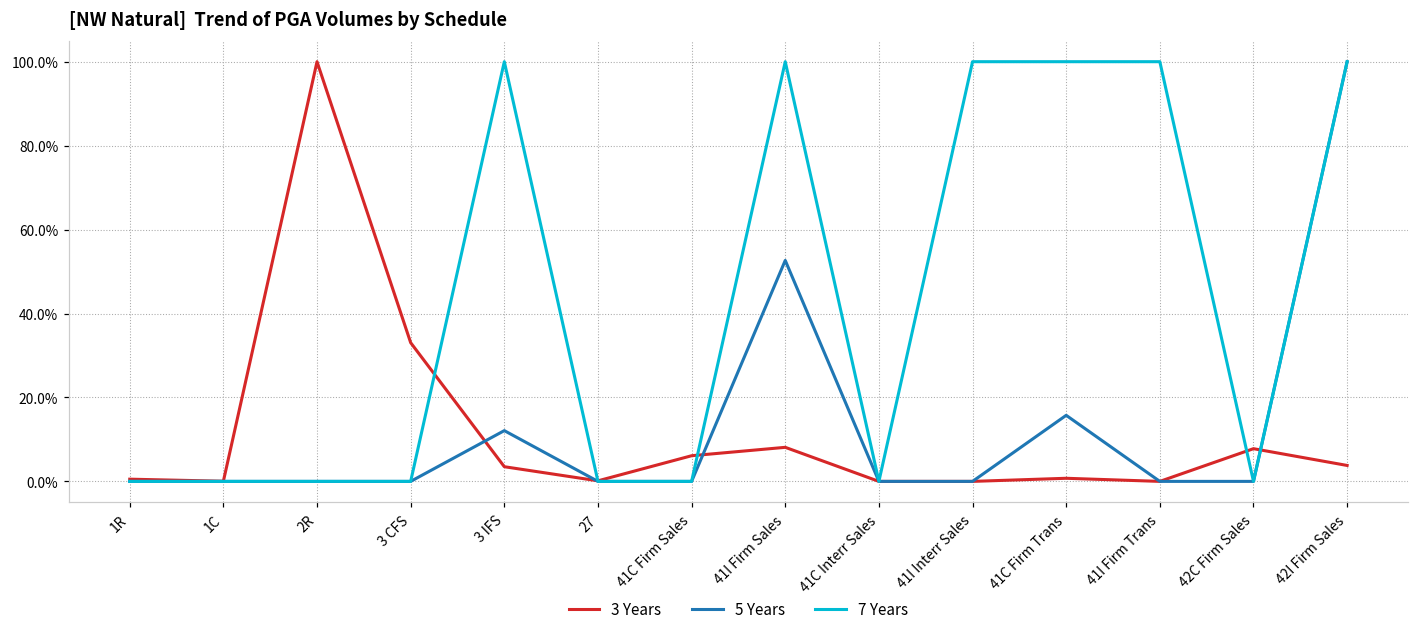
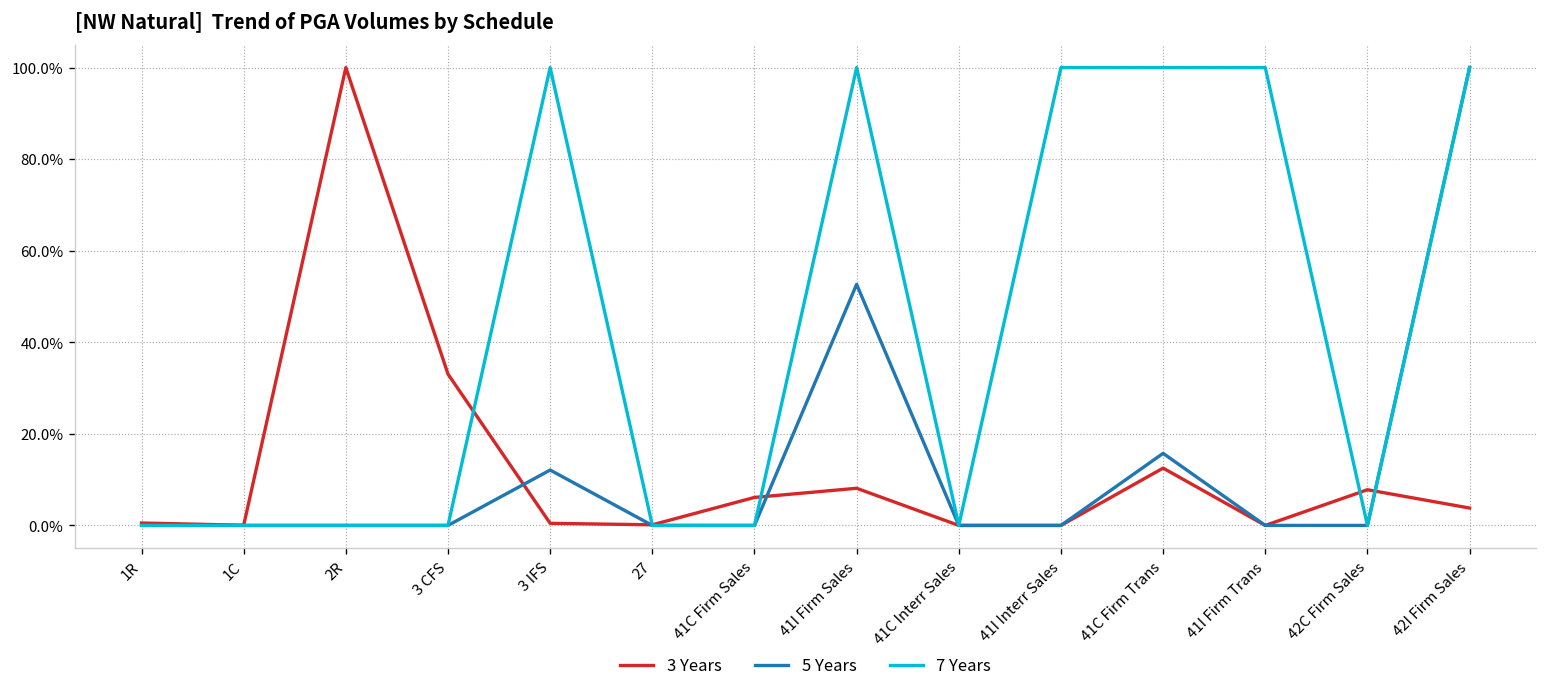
3 Years, 3 IFS: 3% -> 0%
3 Years, 41C Firm Trans: 1% -> 13%
